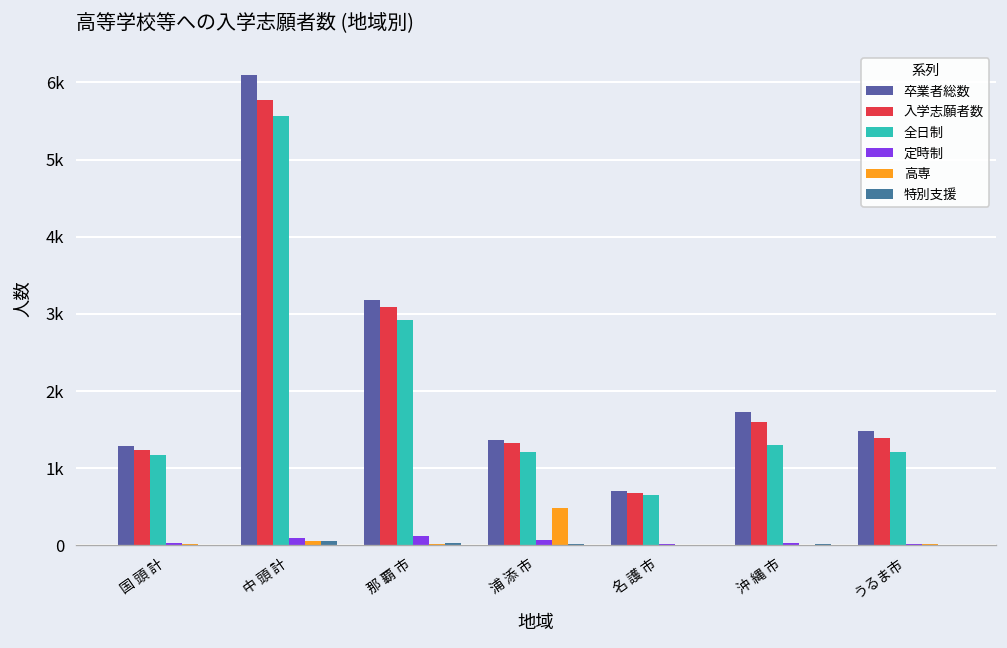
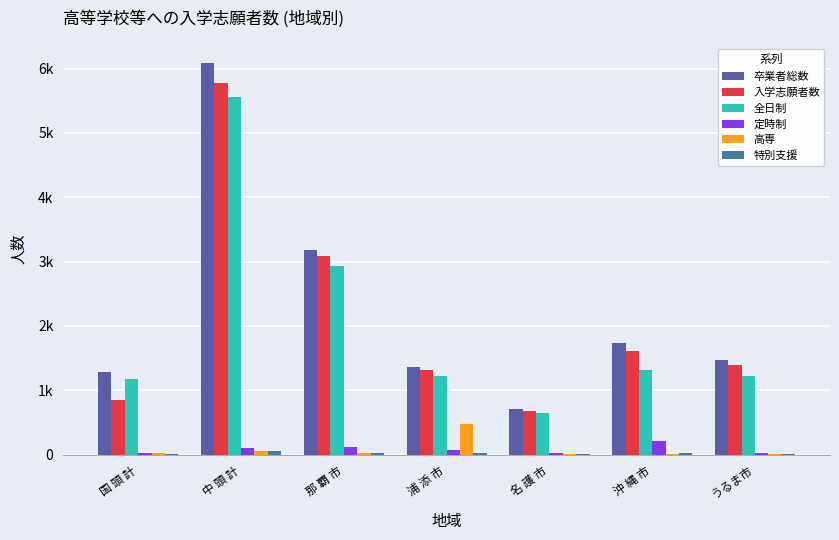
入学志願者数, 国 頭 計: 1200 -> 800
定時制, 沖 縄 市: 0 -> 200
